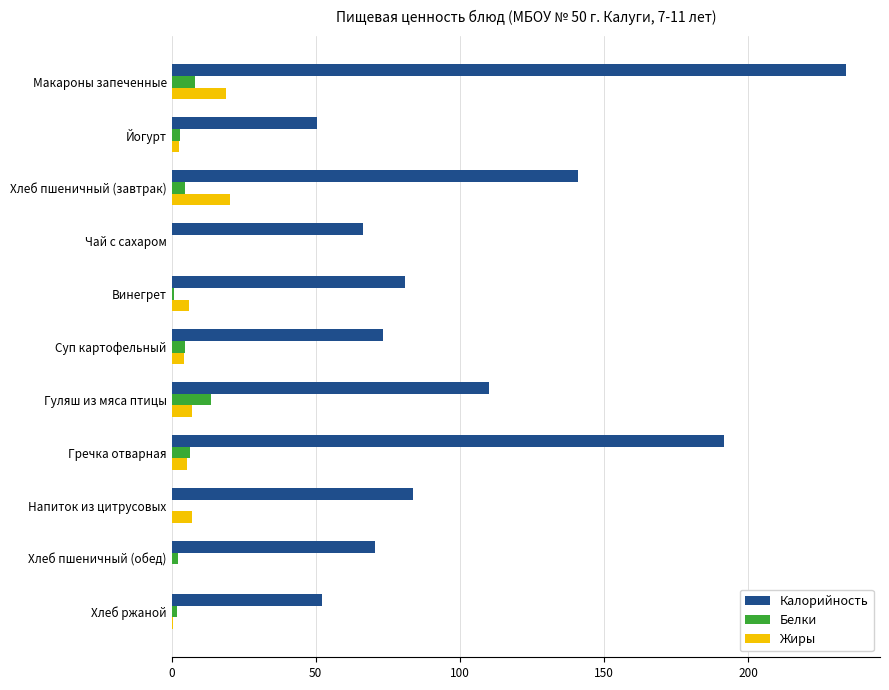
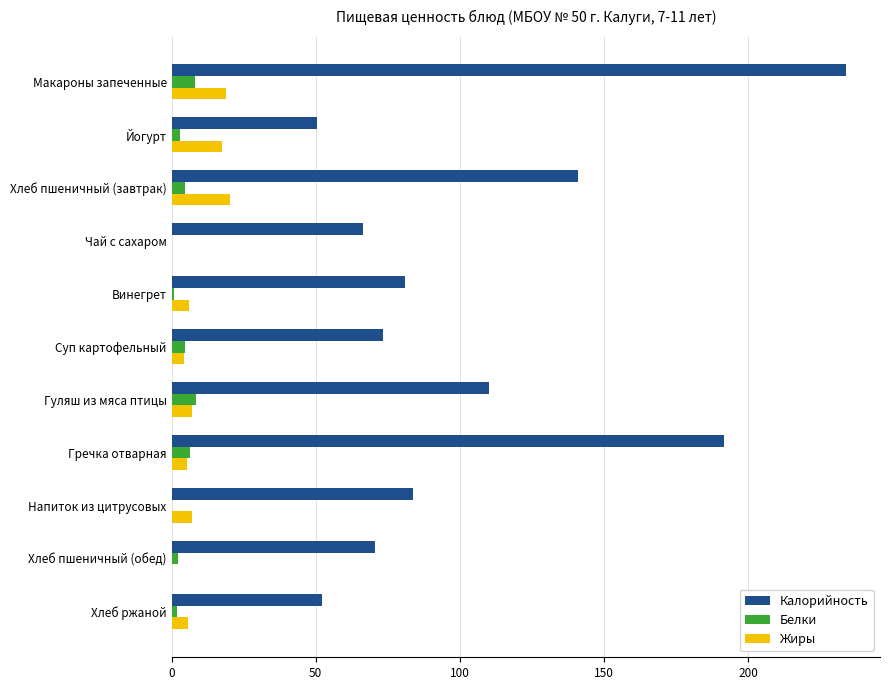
Жиры, Йогурт: 2 -> 17
Белки, Гуляш из мяса птицы: 14 -> 8
Жиры, Хлеб ржаной: 0 -> 6
